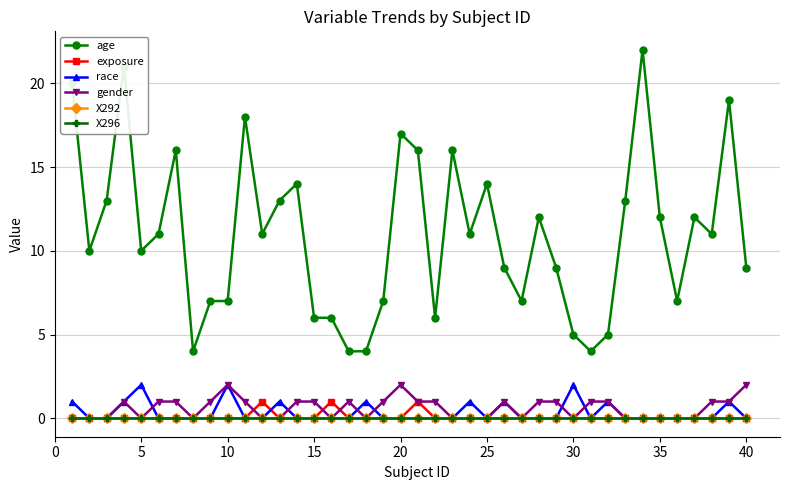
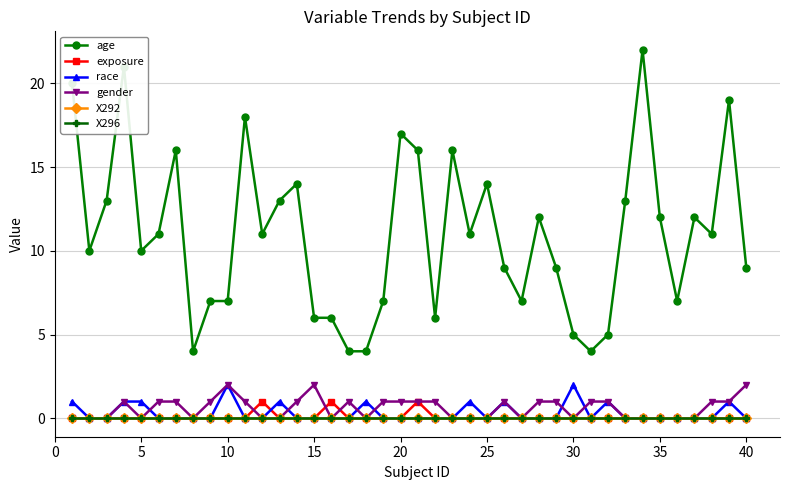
race, 5: 2 -> 1
gender, 15: 1 -> 2
gender, 20: 2 -> 1
